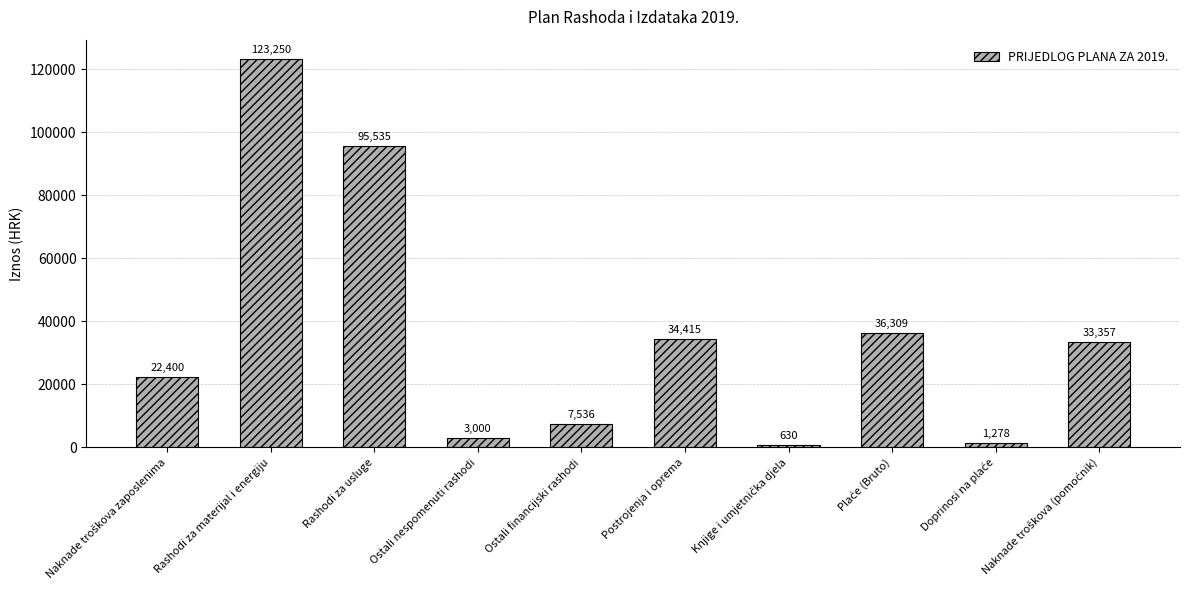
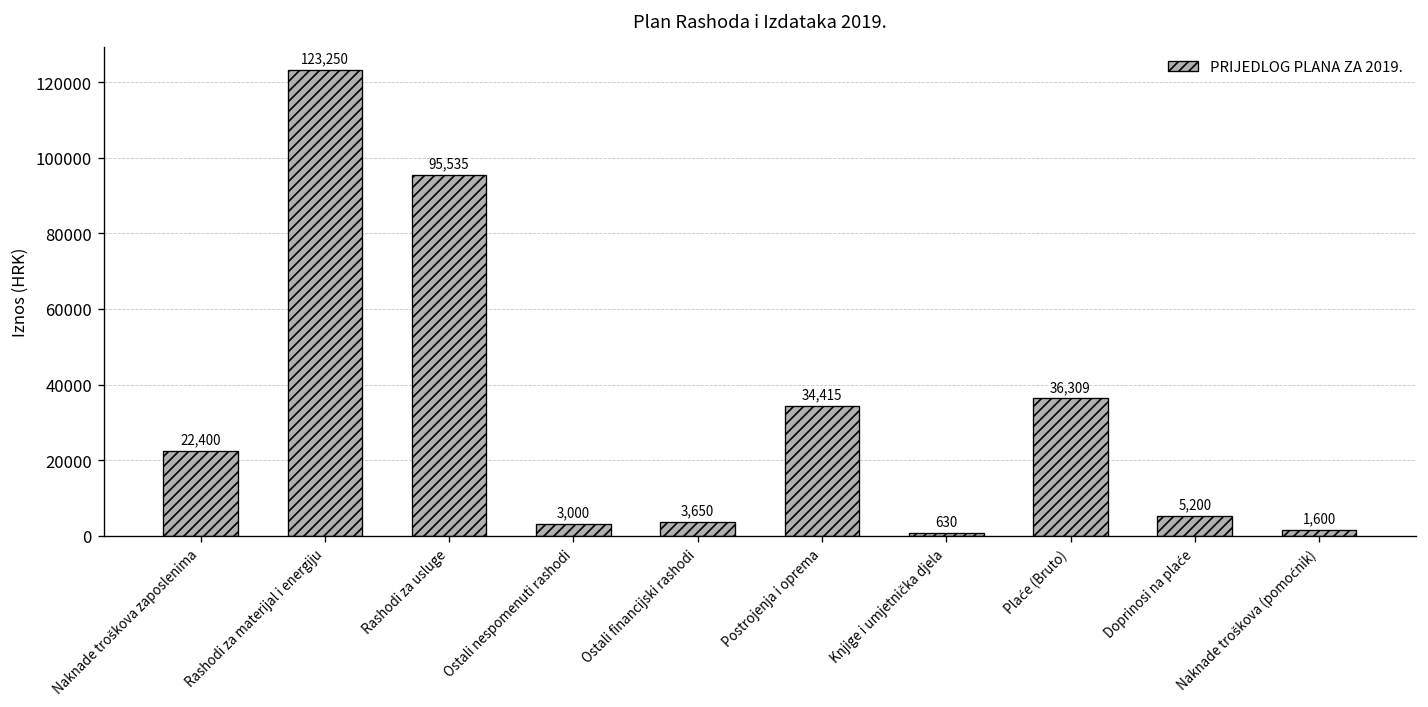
Ostali financijski rashodi: 7,536 -> 3,650
Doprinosi na plaće: 1,278 -> 5,200
Naknade troškova (pomoćnik): 33,357 -> 1,600
